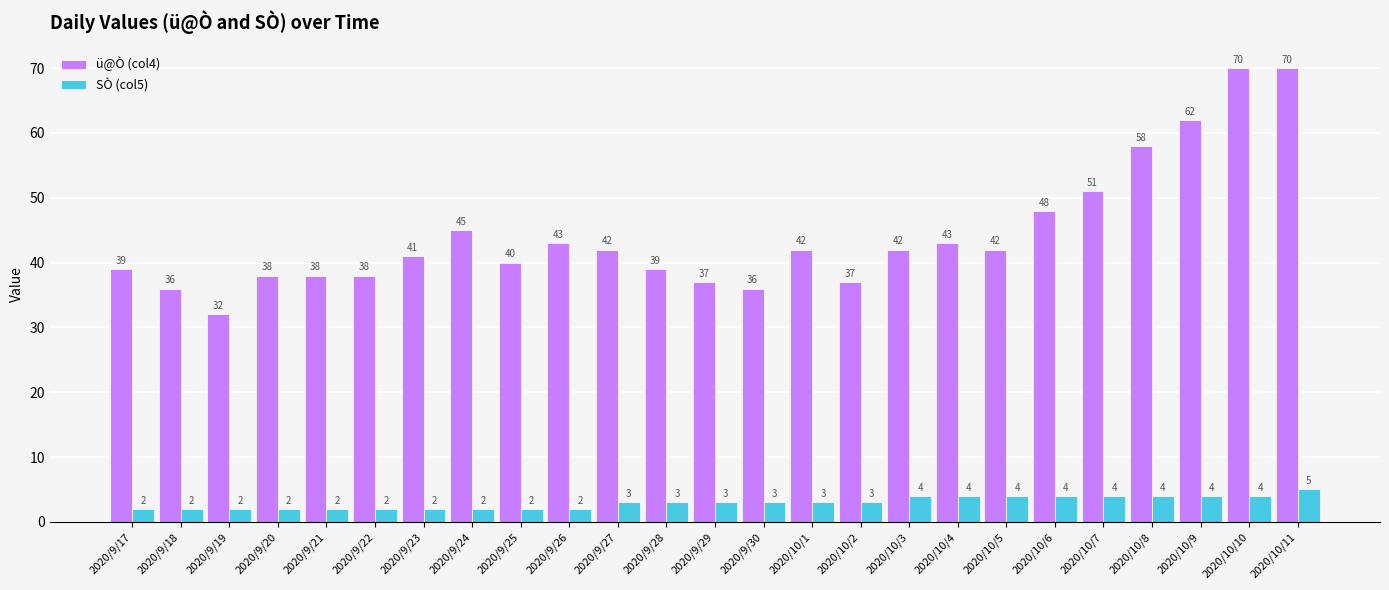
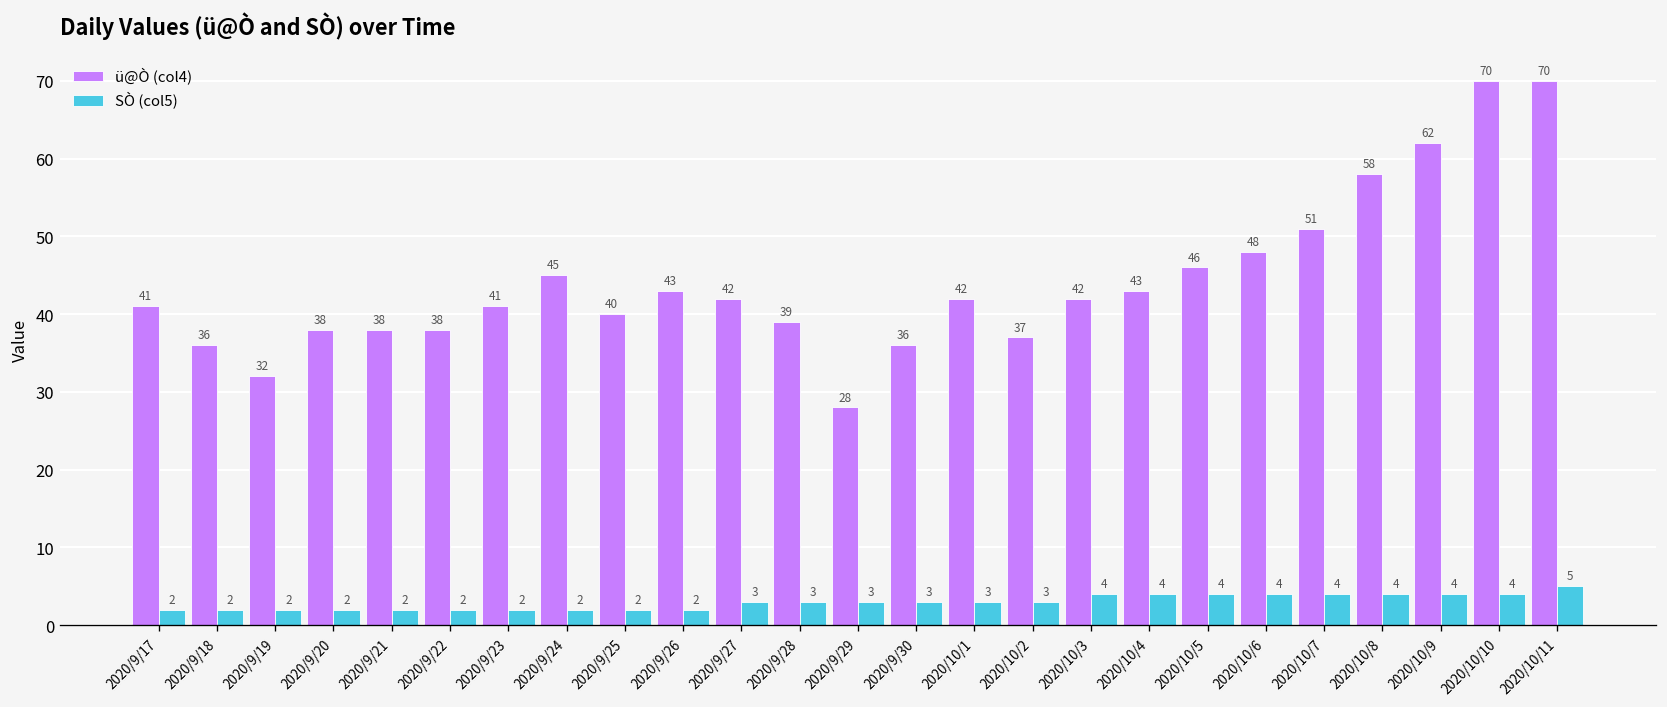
ü@Ò (col4), 2020/9/17: 39 -> 41
ü@Ò (col4), 2020/9/29: 37 -> 28
ü@Ò (col4), 2020/10/5: 42 -> 46
